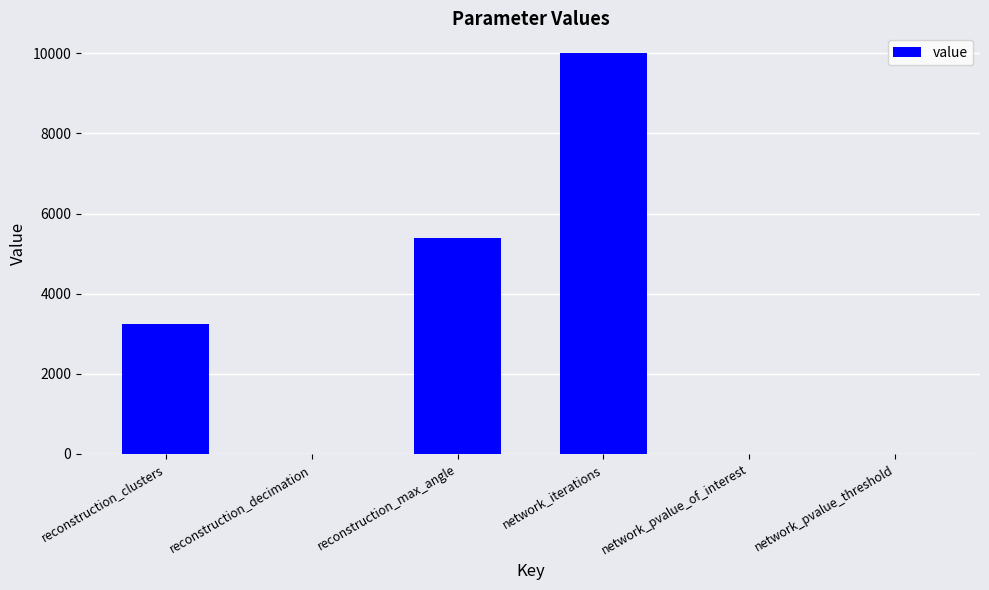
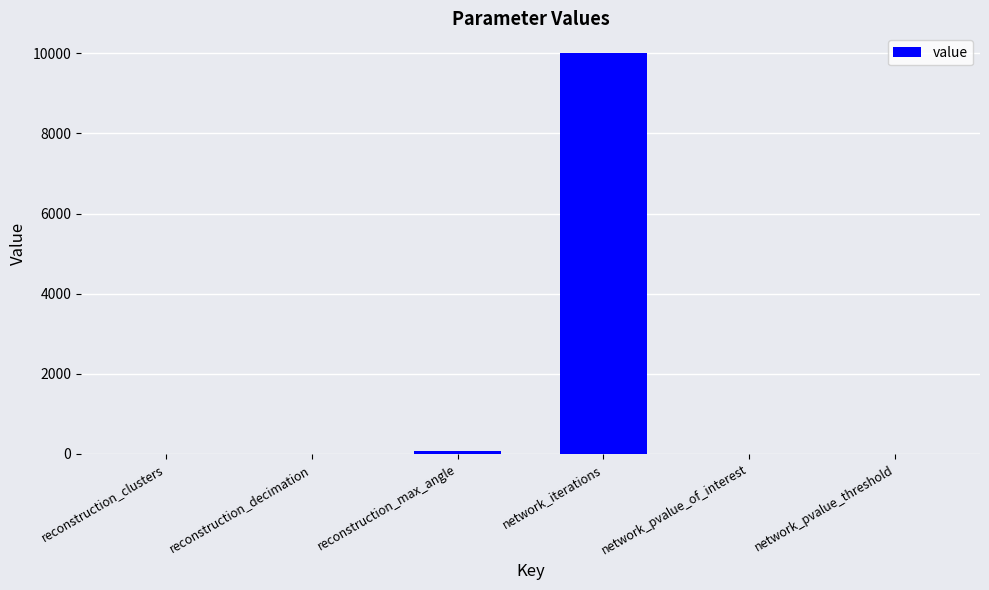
reconstruction_clusters: 3200 -> 0
reconstruction_max_angle: 5400 -> 100
